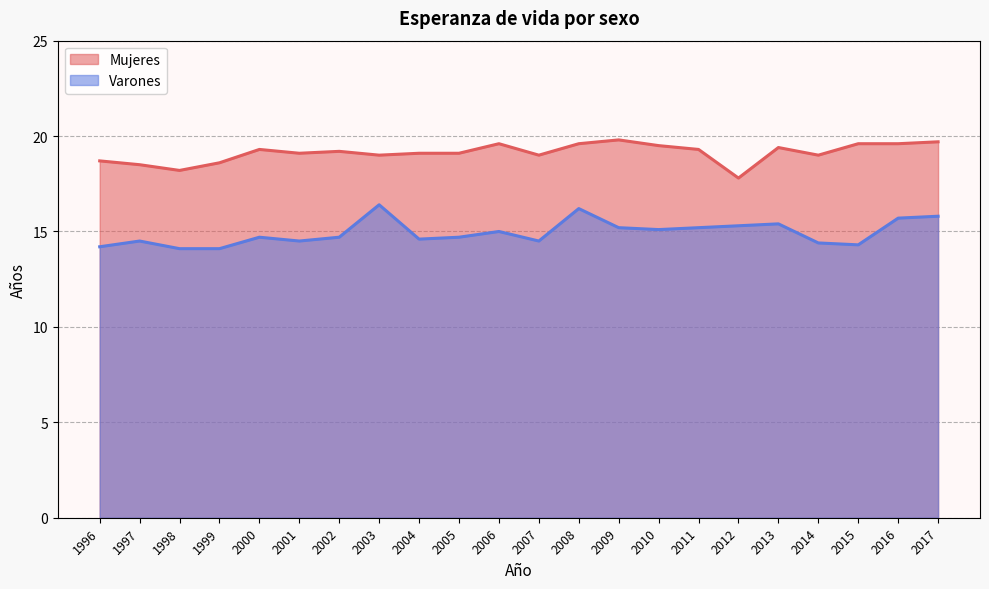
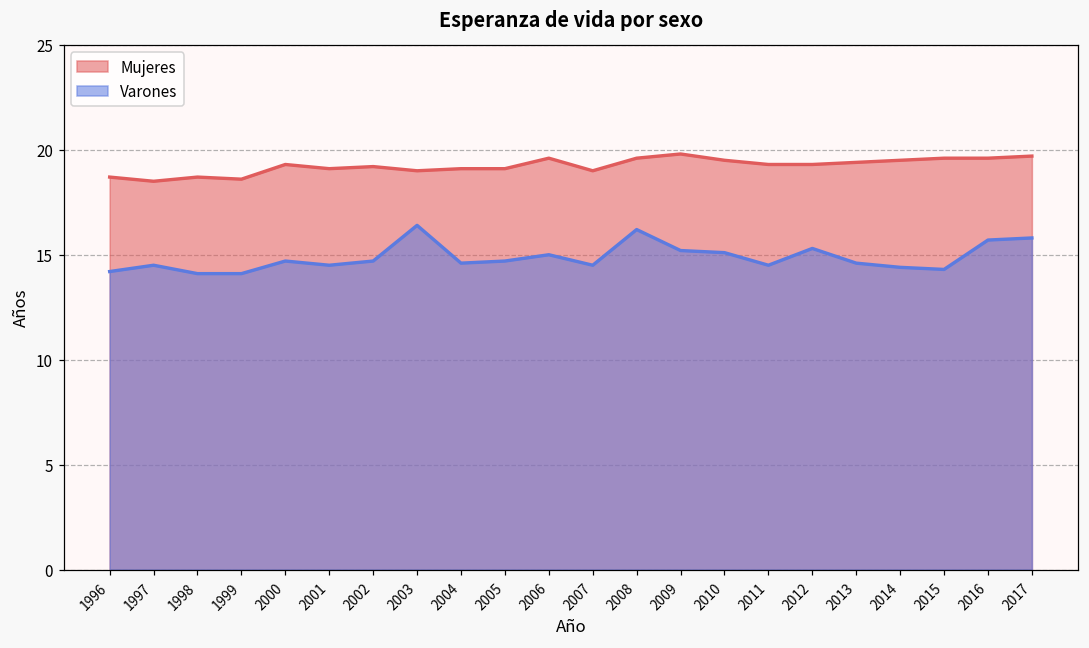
Mujeres, 1998: 18.2 -> 18.7
Varones, 2011: 15.2 -> 14.5
Mujeres, 2012: 17.8 -> 19.3
Varones, 2013: 15.4 -> 14.6
Mujeres, 2014: 19.0 -> 19.5
